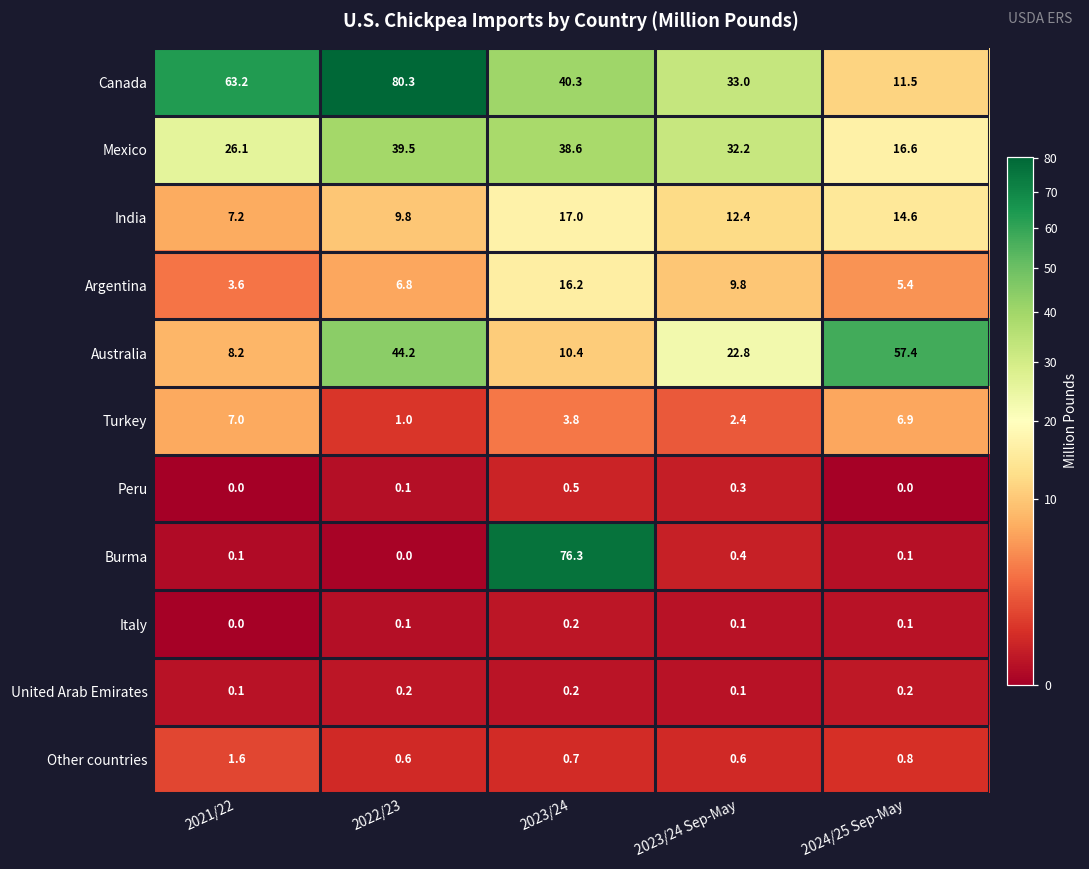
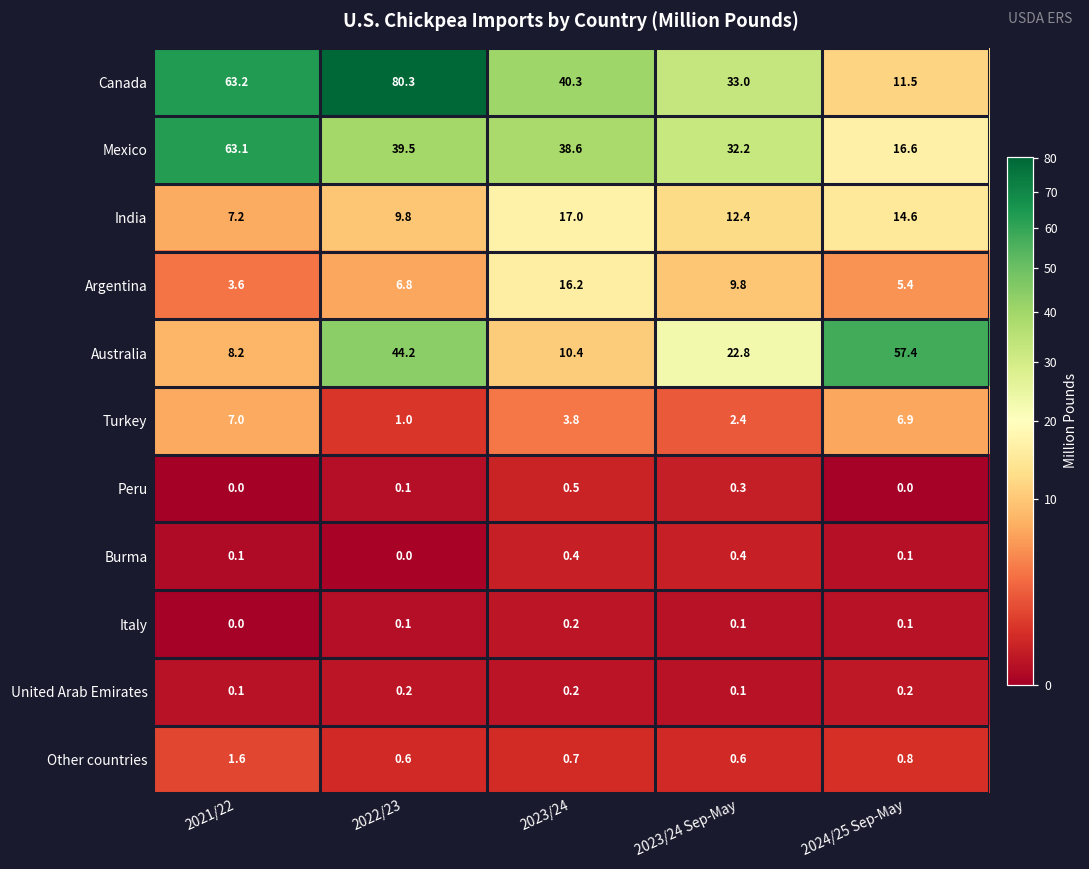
Mexico, 2021/22: 26.1 -> 63.1
Burma, 2023/24: 76.3 -> 0.4
